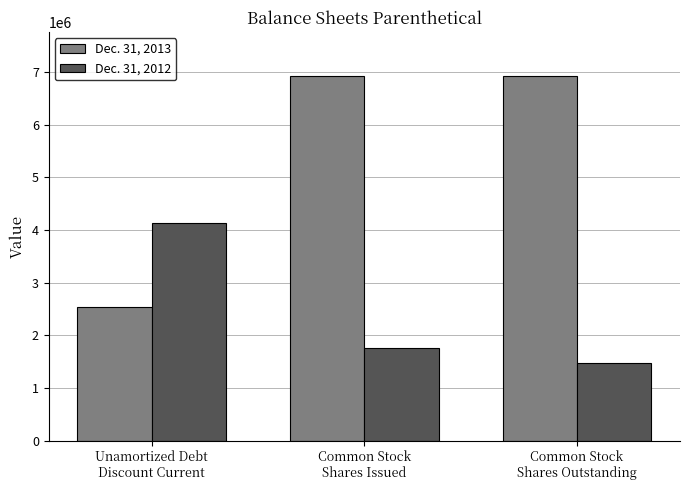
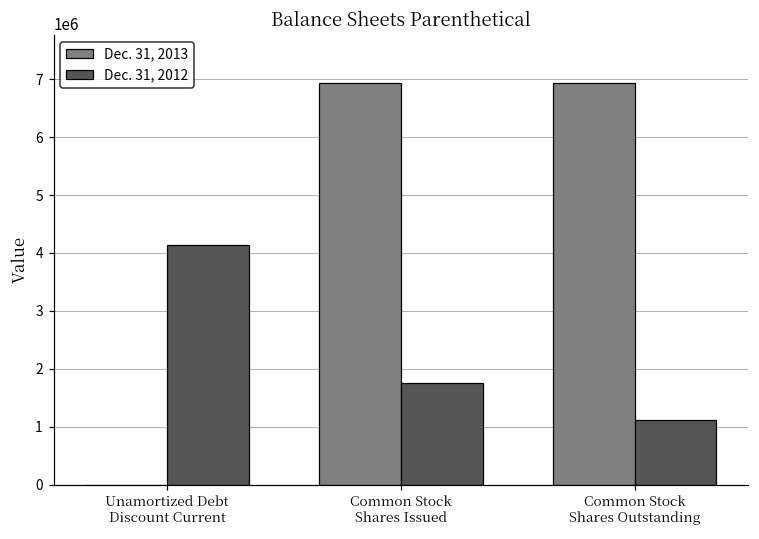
Dec. 31, 2013, Unamortized Debt Discount Current: 2500000 -> 0
Dec. 31, 2012, Common Stock Shares Outstanding: 1500000 -> 1100000
